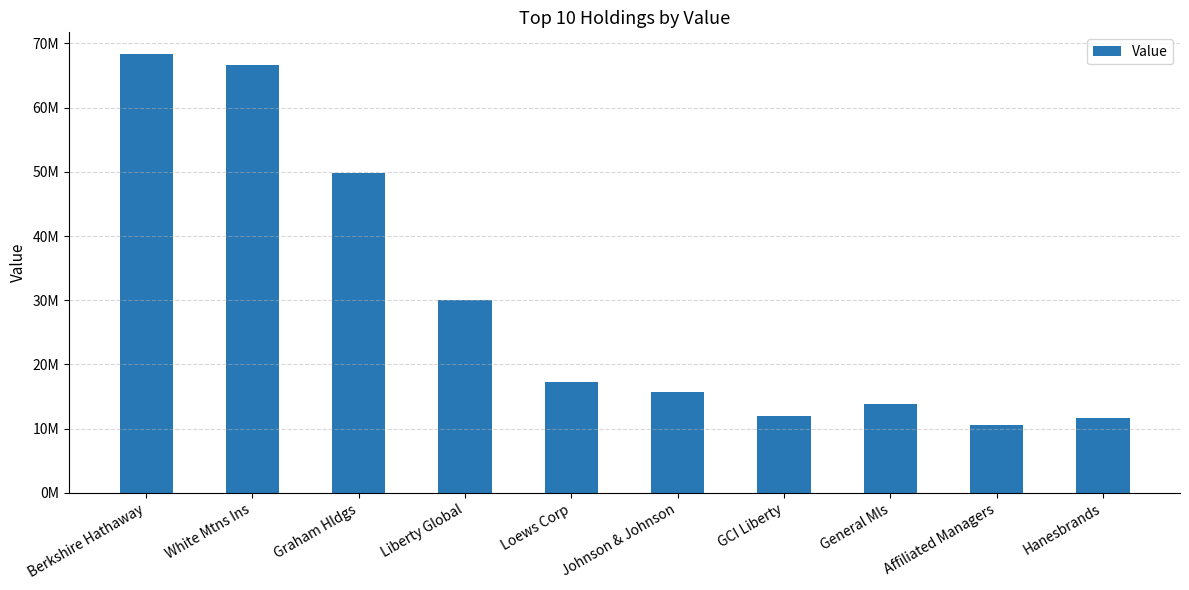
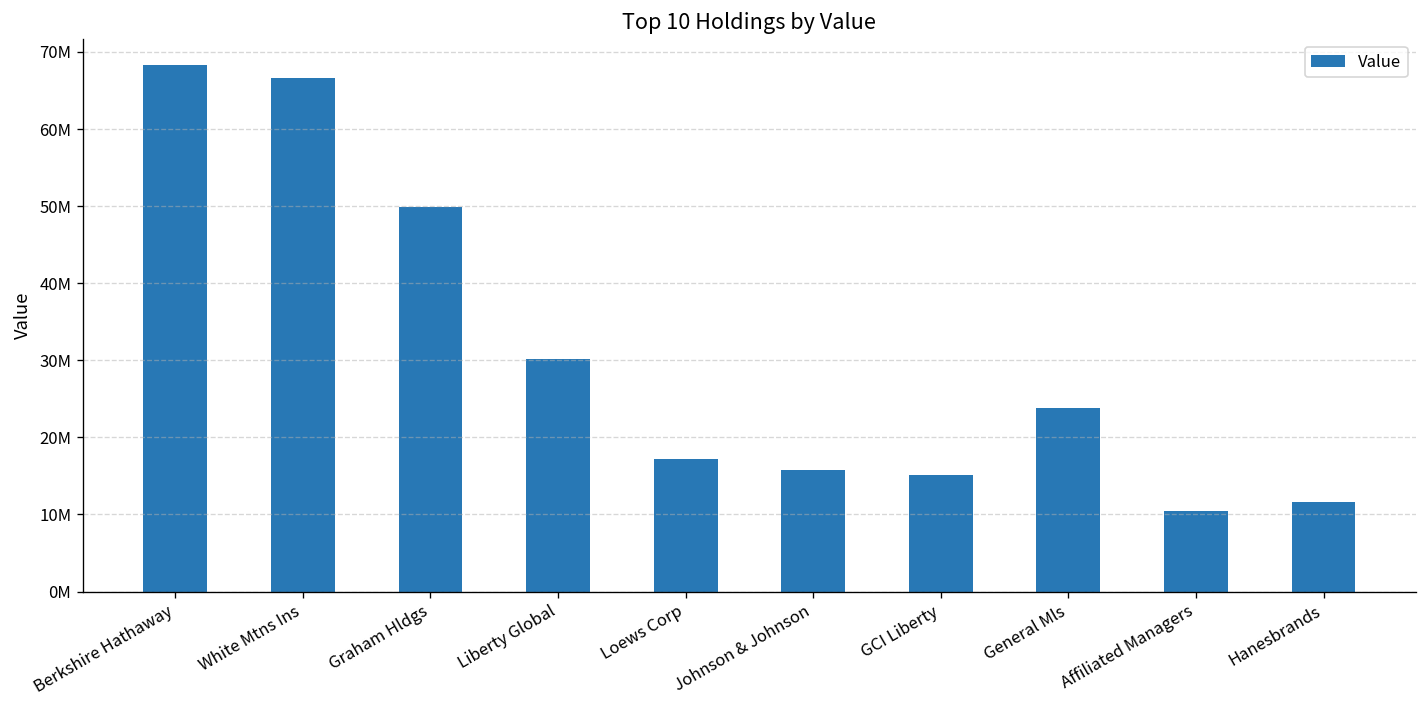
GCI Liberty: 12000000 -> 15000000
General Mls: 14000000 -> 24000000
